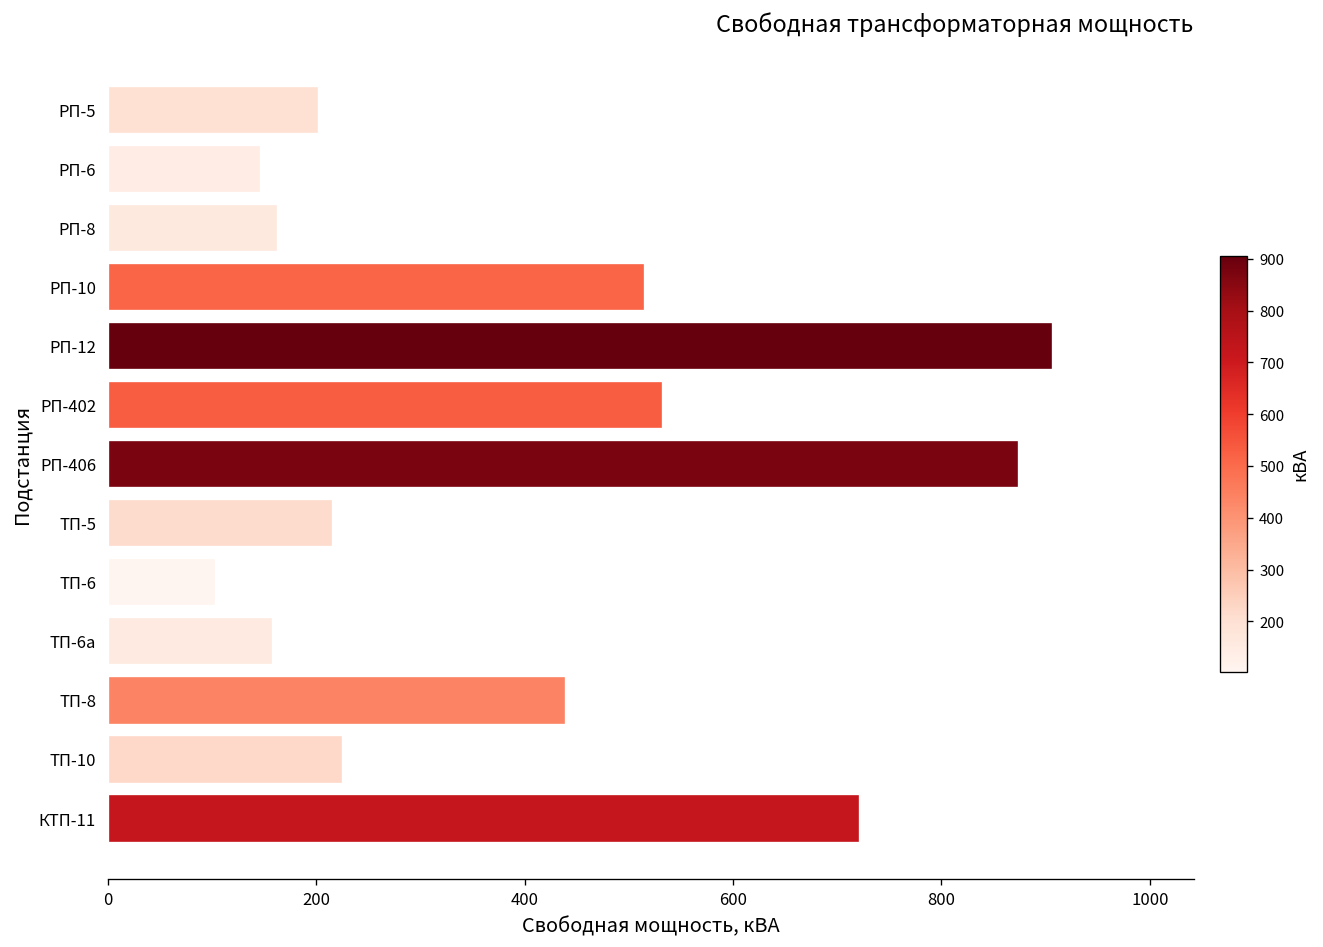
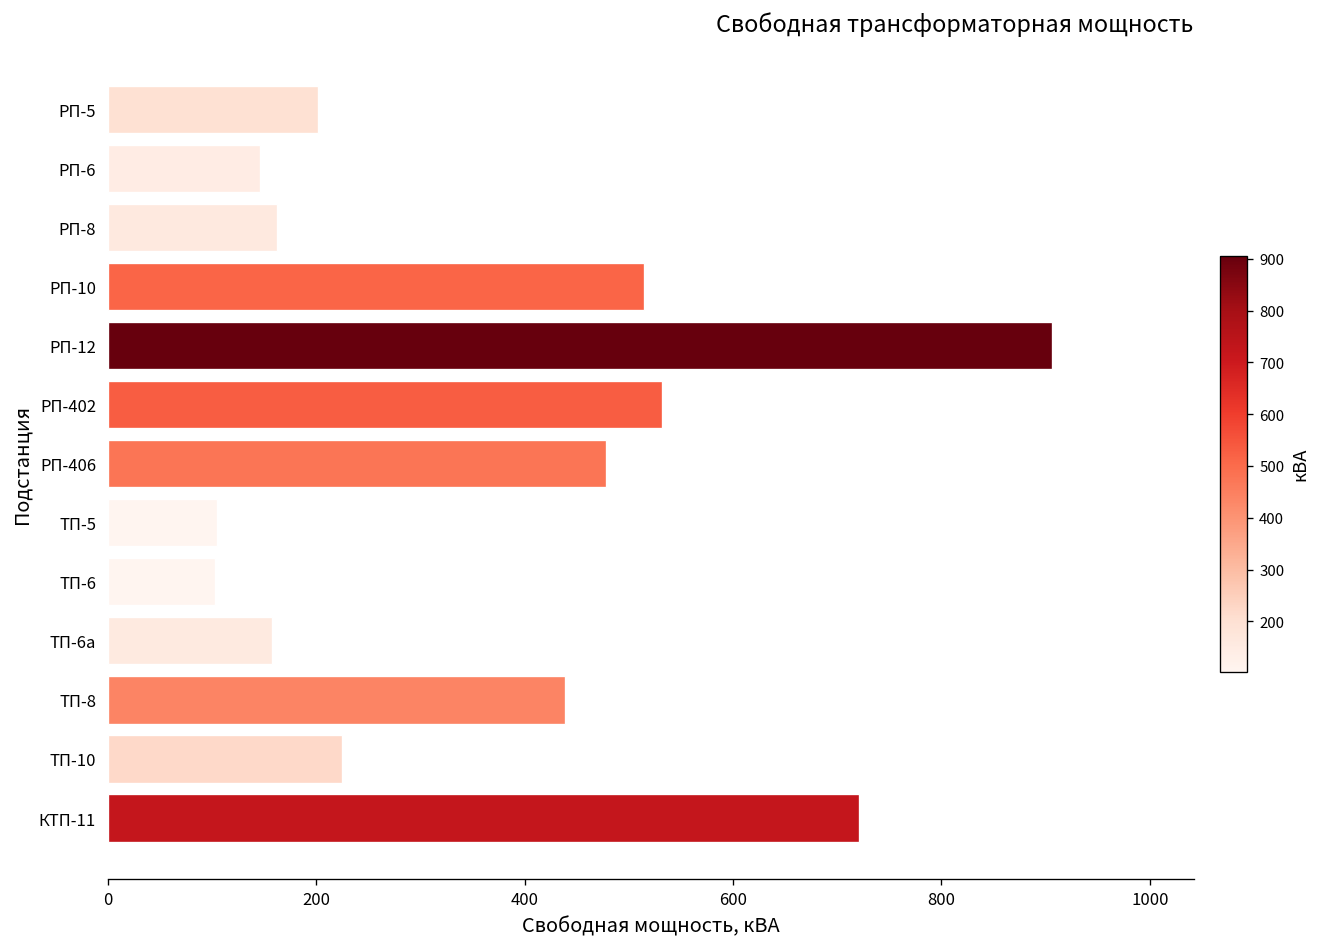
РП-406: 870 -> 480
ТП-5: 220 -> 110
